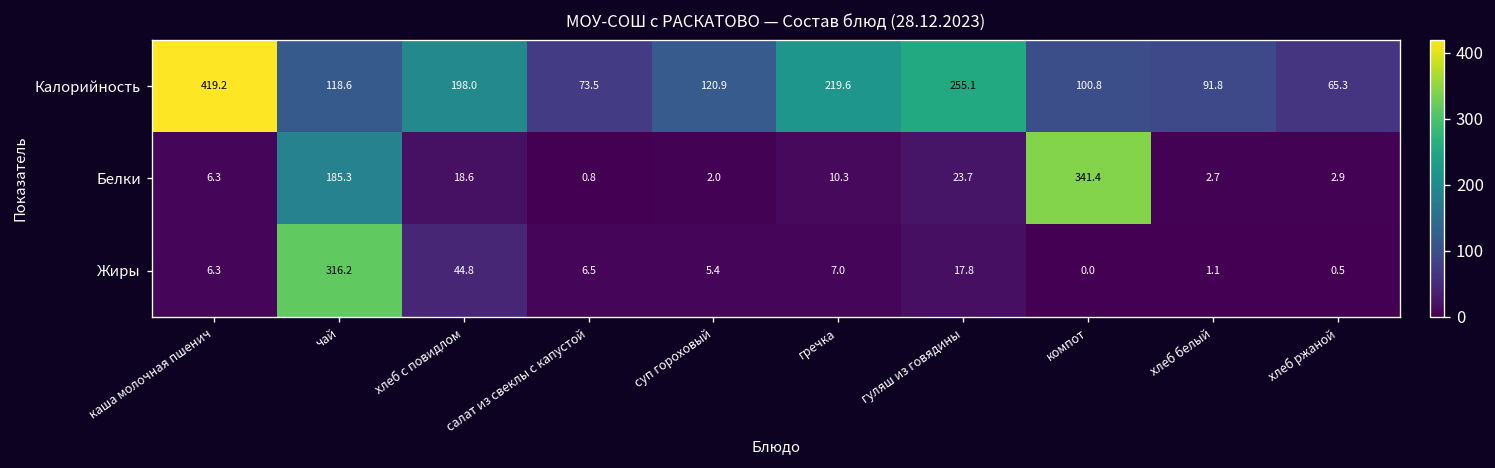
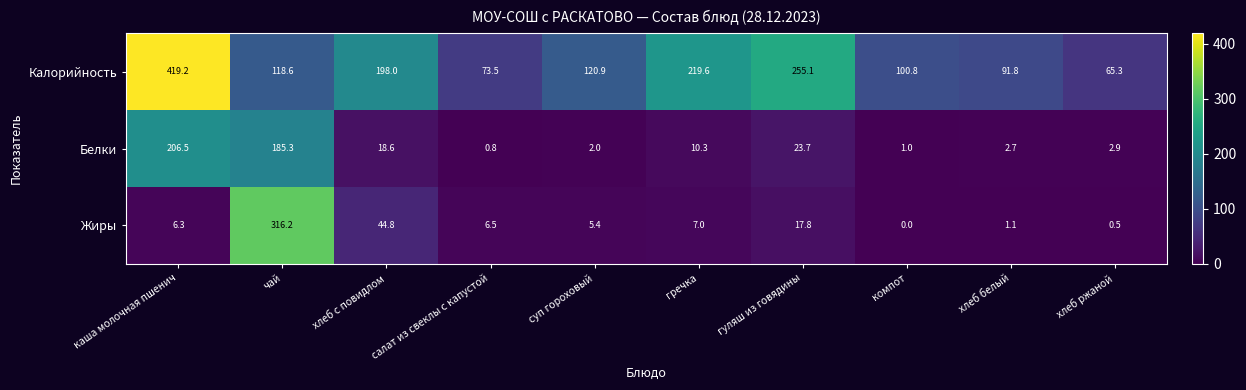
Белки, каша молочная пшенич: 6.3 -> 206.5
Белки, компот: 341.4 -> 1.0
